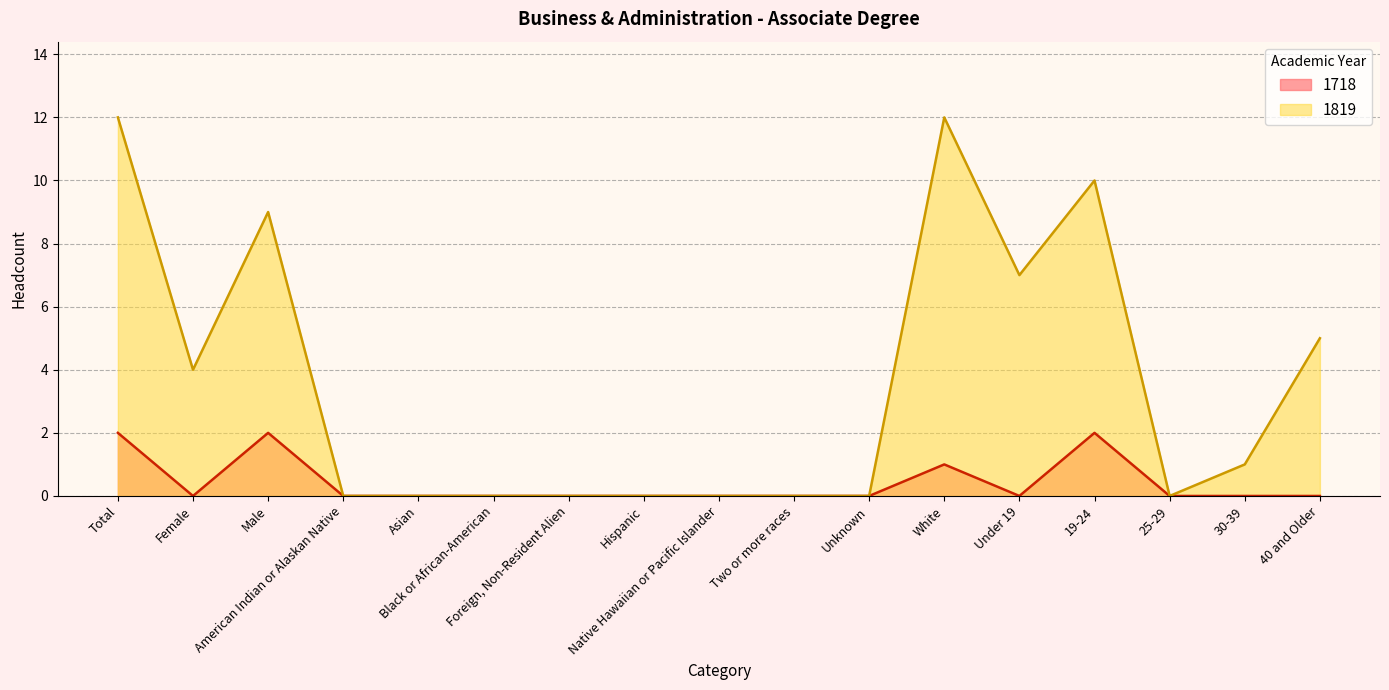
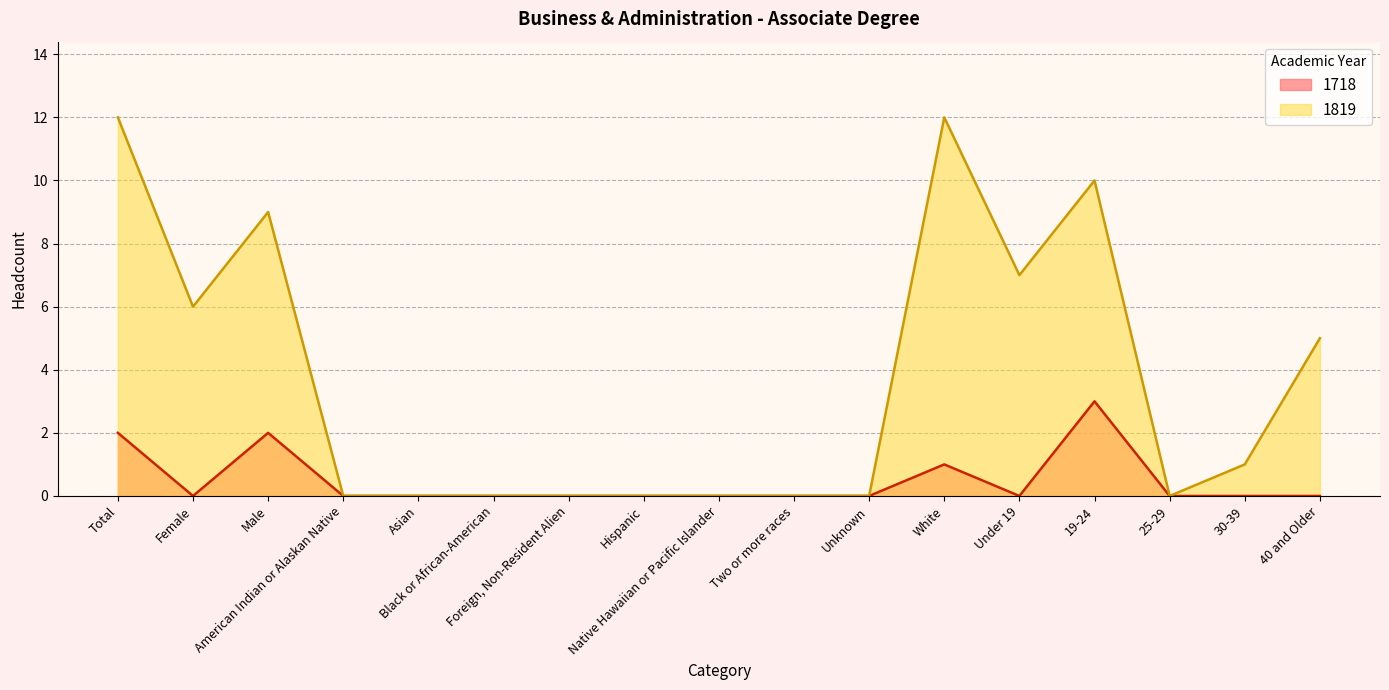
1819, Female: 4 -> 6
1718, 19-24: 2 -> 3
